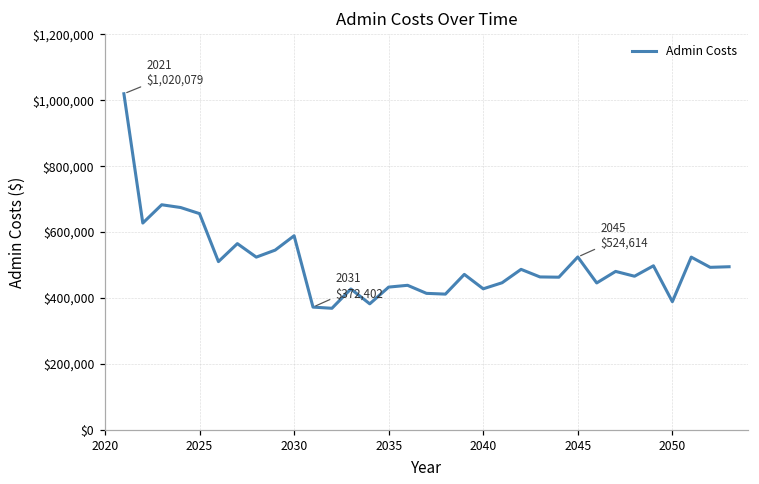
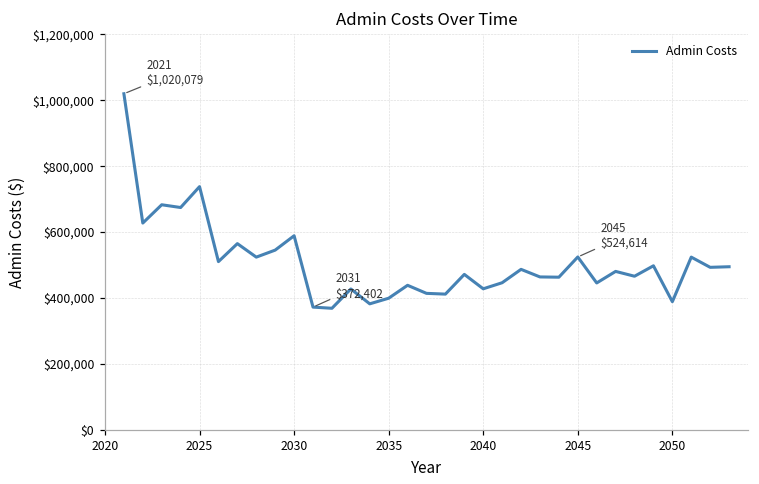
2025: $660,000 -> $740,000
2035: $430,000 -> $400,000
